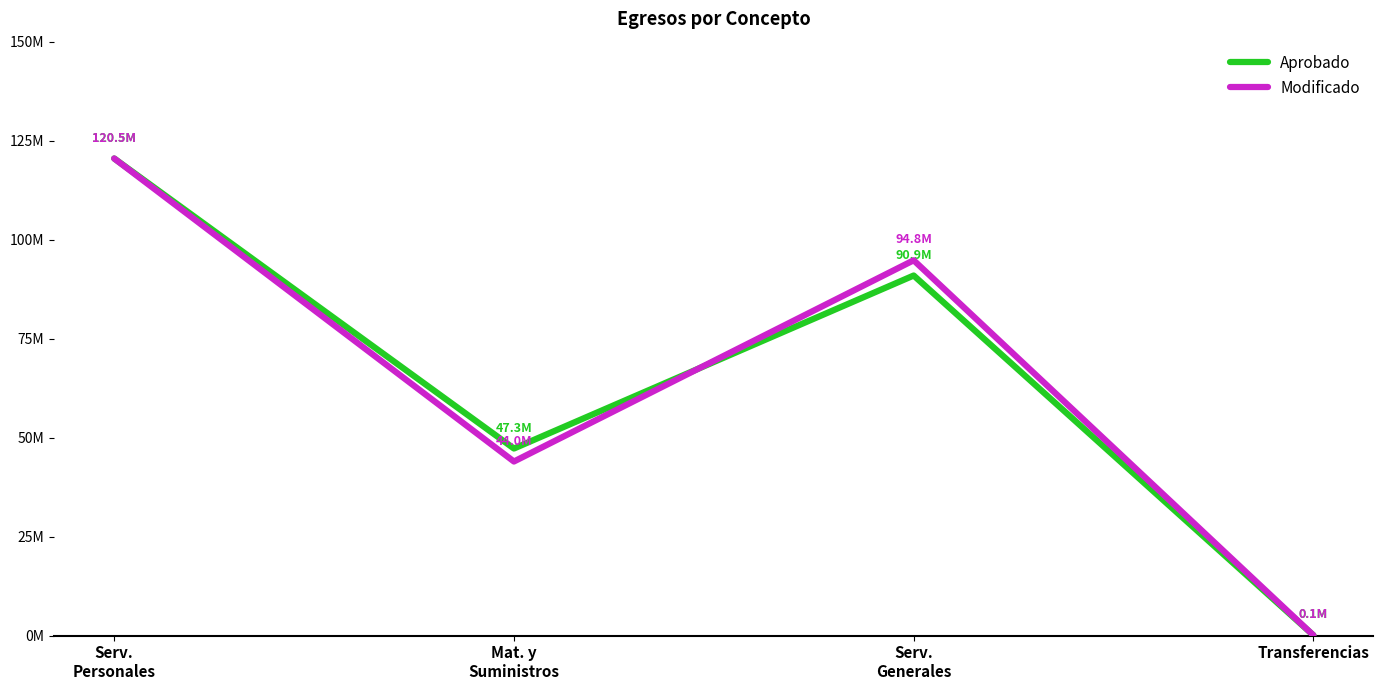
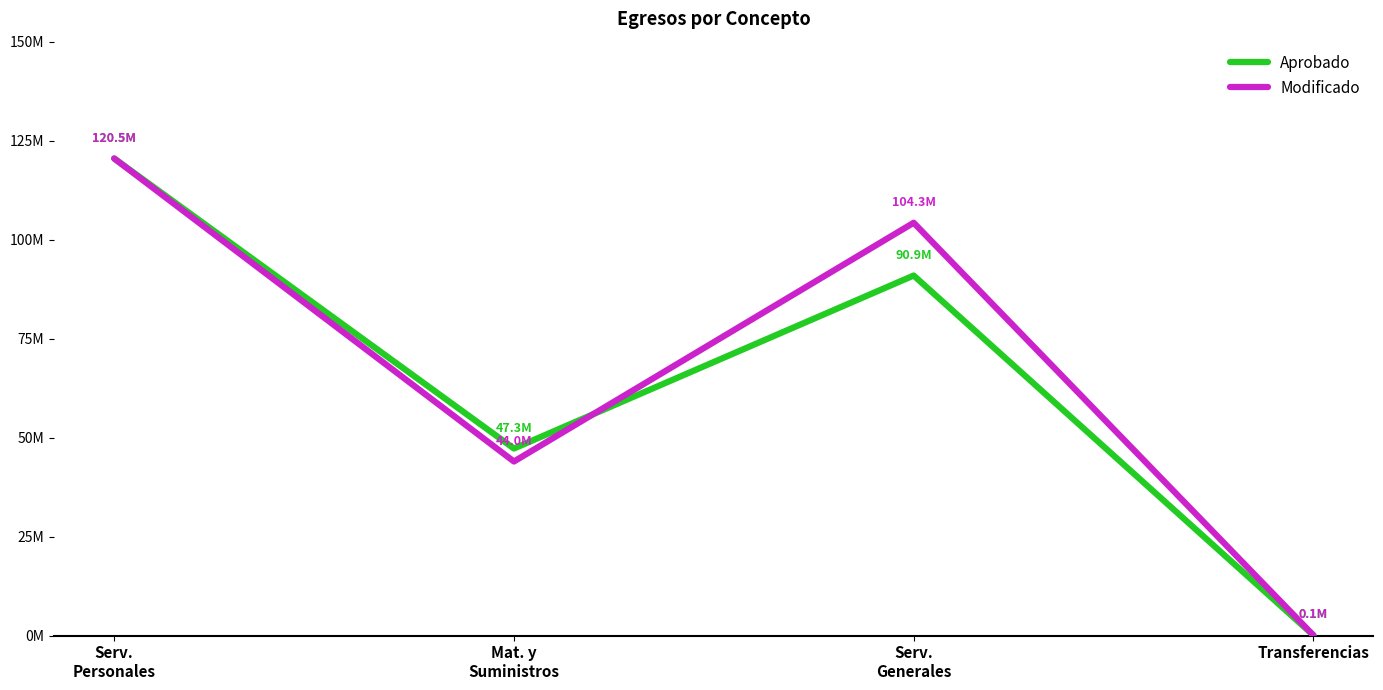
Modificado, Serv. Generales: 94.8M -> 104.3M
